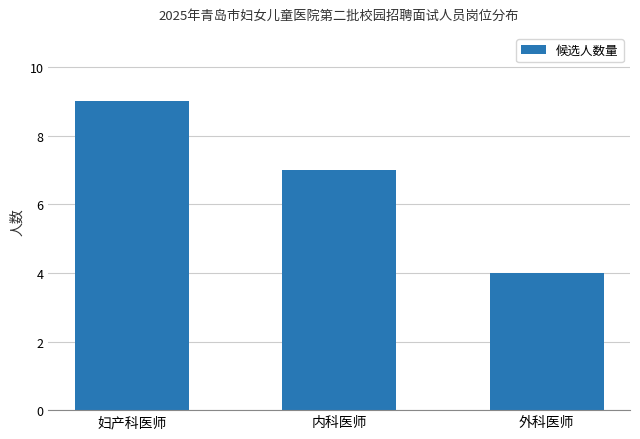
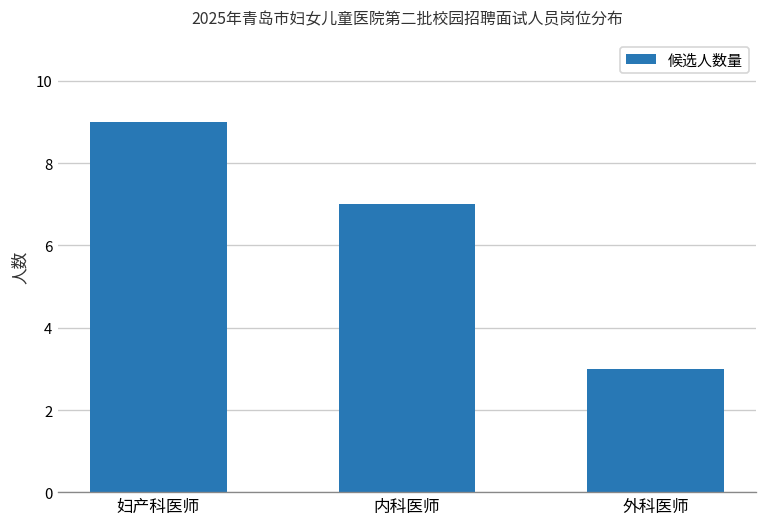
外科医师: 4 -> 3
